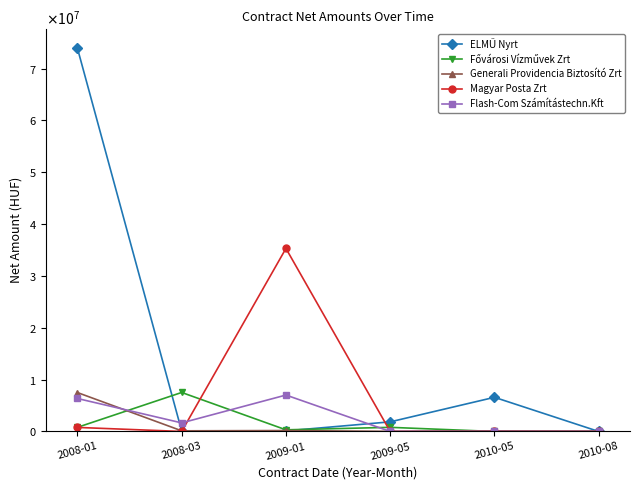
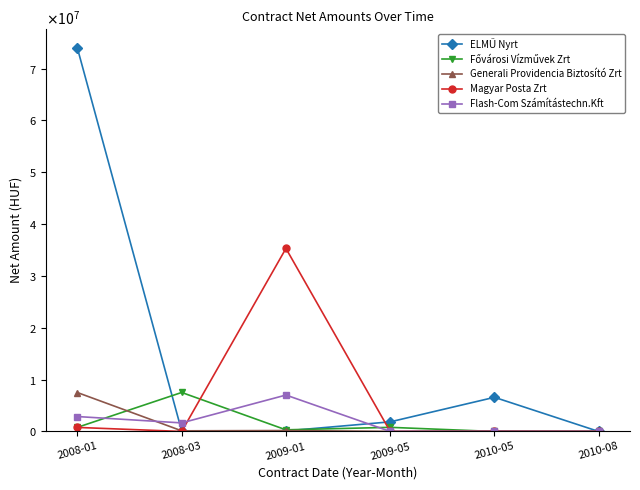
Flash-Com Számítástechn.Kft, 2008-01: 6000000 -> 3000000
